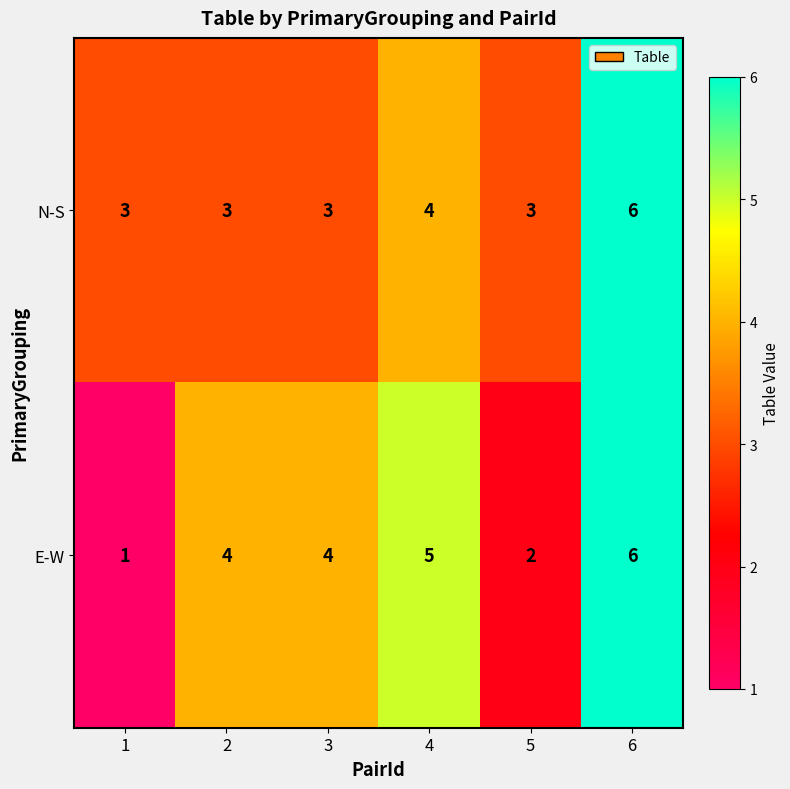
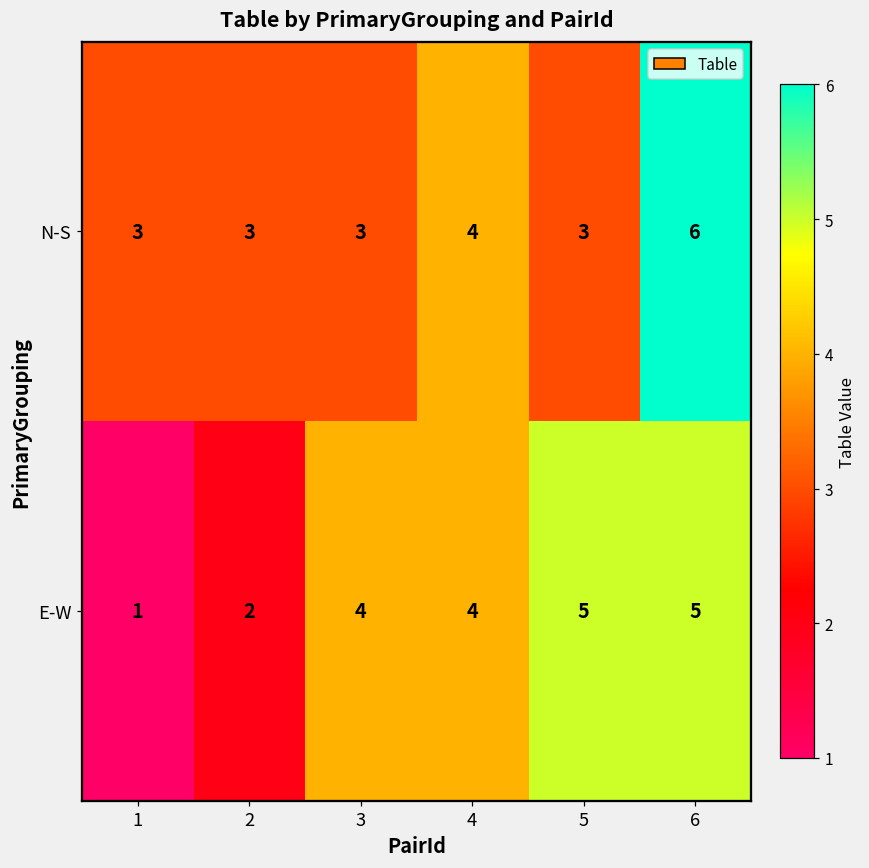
E-W, 2: 4 -> 2
E-W, 4: 5 -> 4
E-W, 5: 2 -> 5
E-W, 6: 6 -> 5
